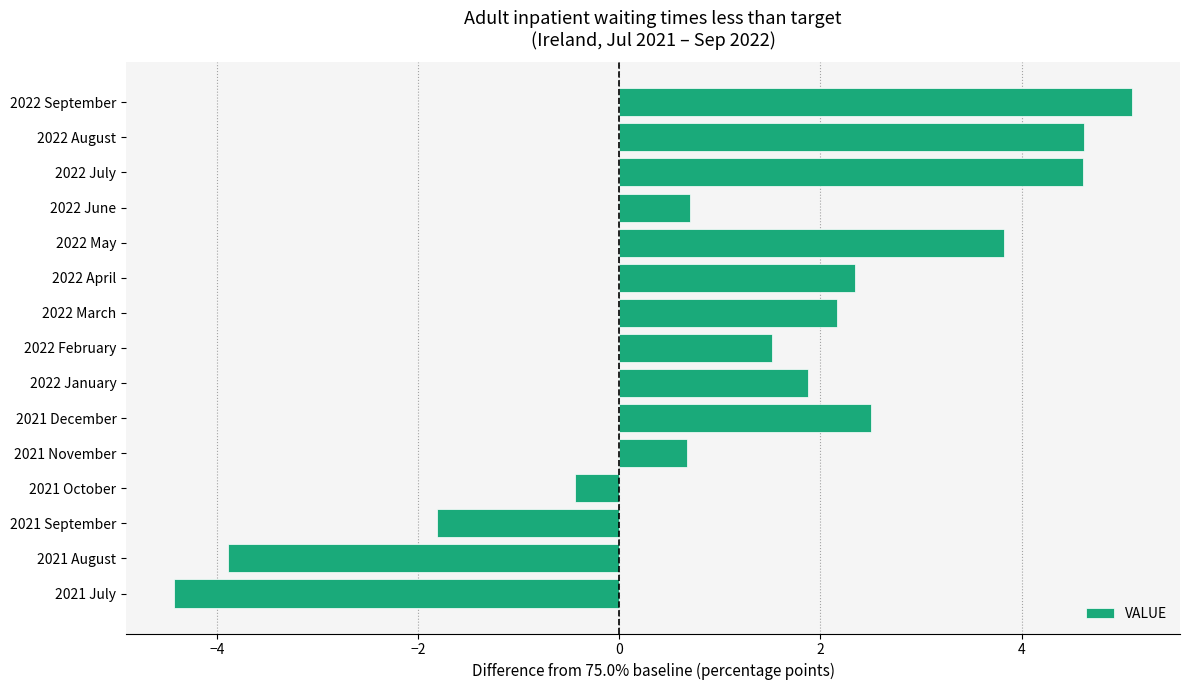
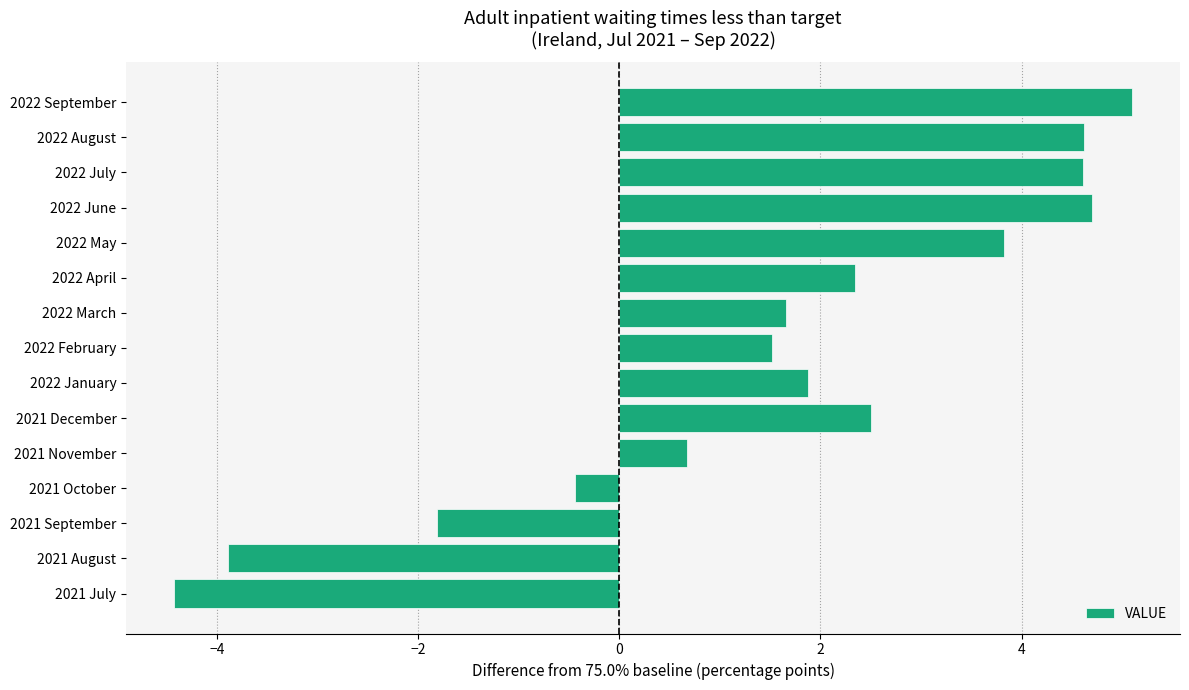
2022 June: 0.70 -> 4.70
2022 March: 2.16 -> 1.66
